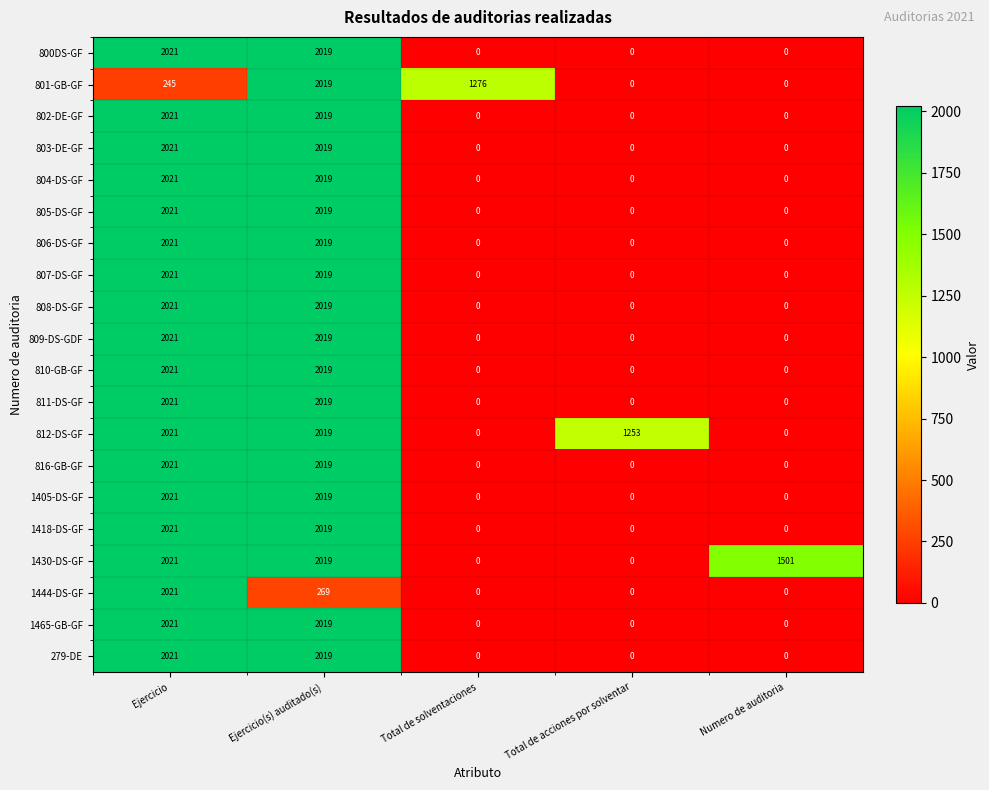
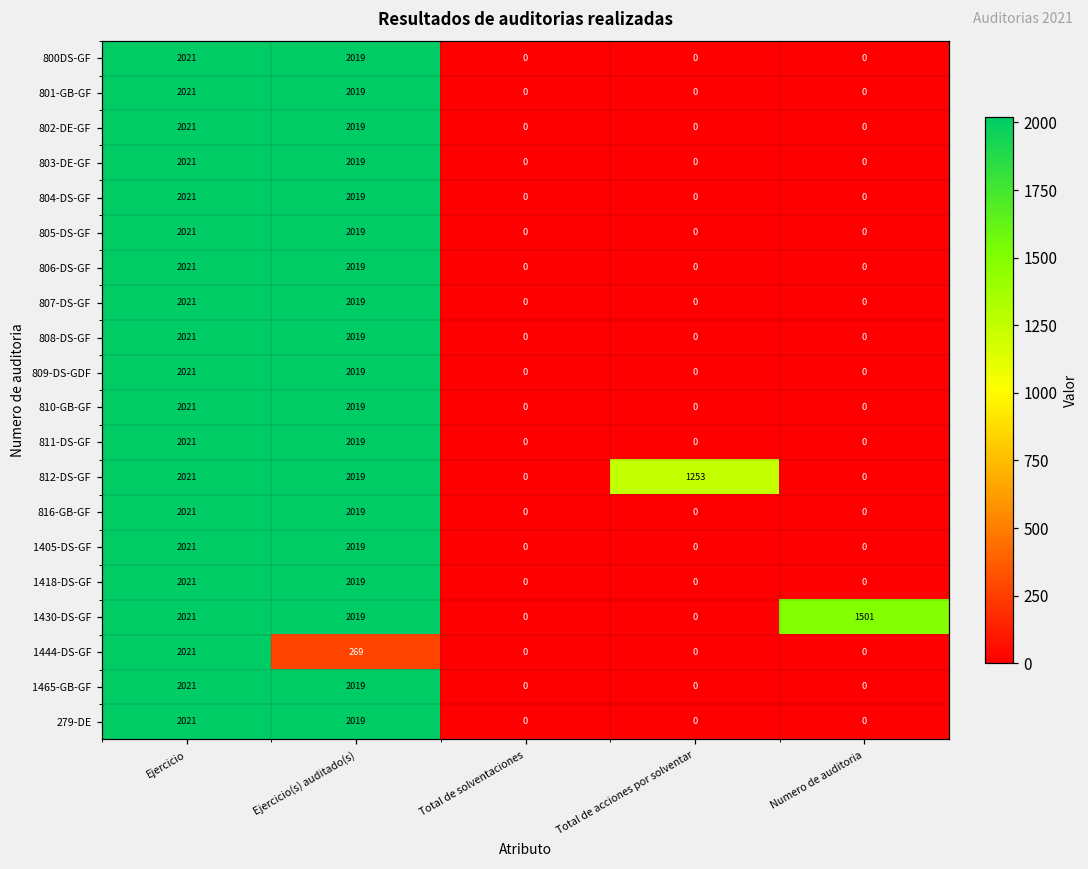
801-GB-GF, Ejercicio: 245 -> 2021
801-GB-GF, Total de solventaciones: 1276 -> 0
